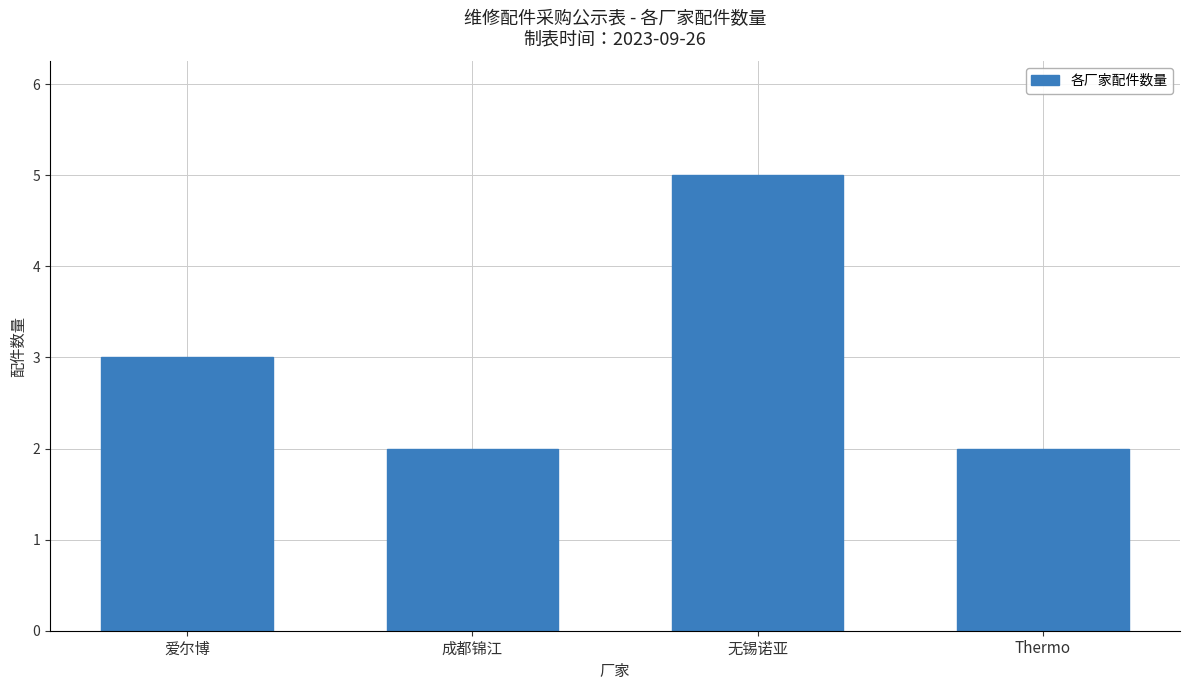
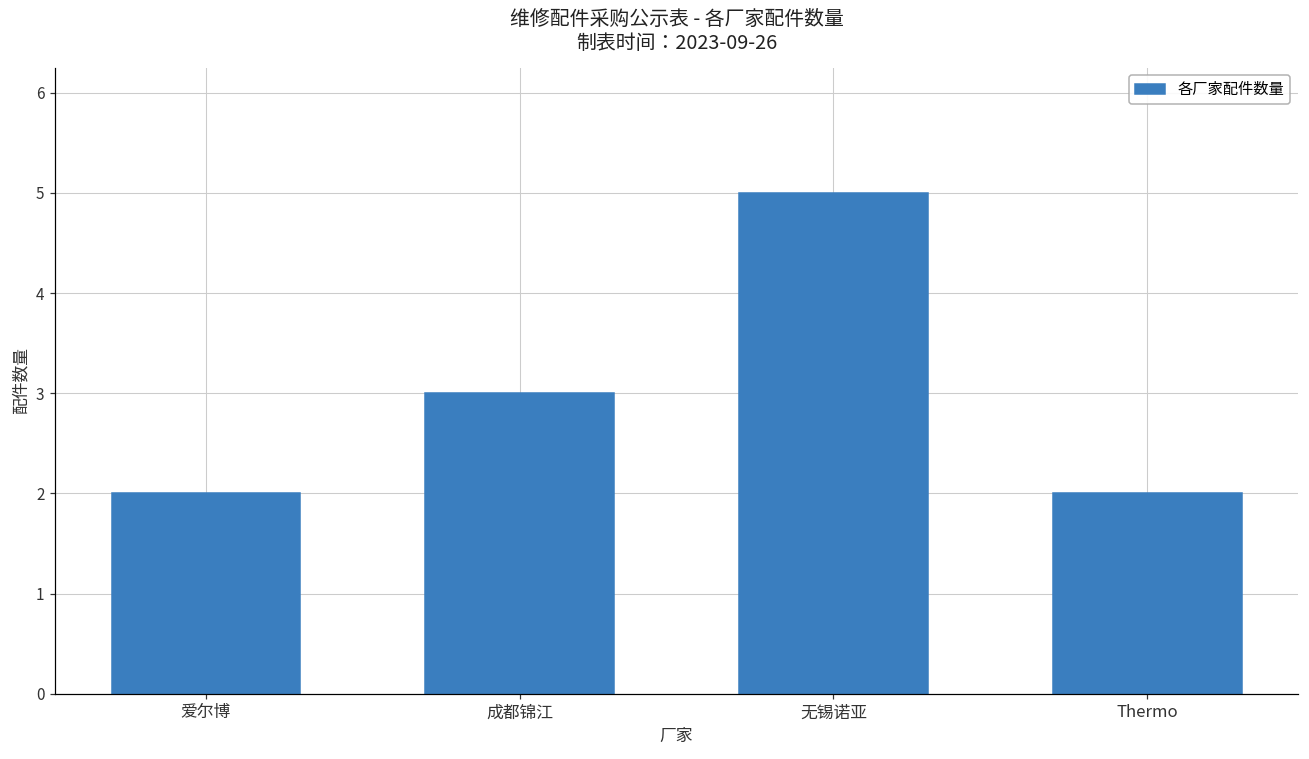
爱尔博: 3 -> 2
成都锦江: 2 -> 3
